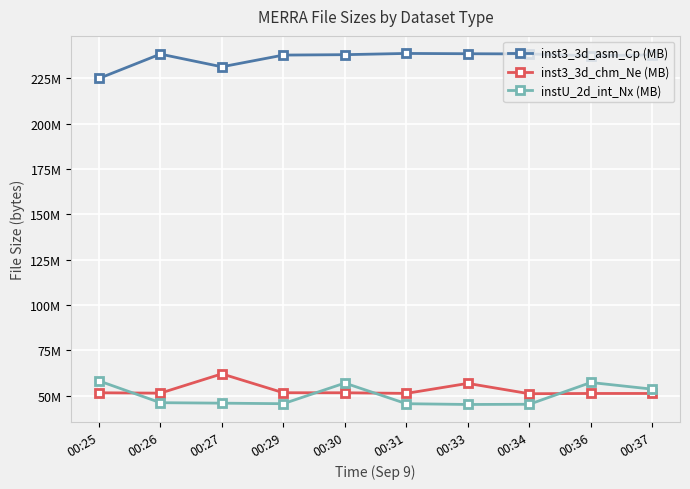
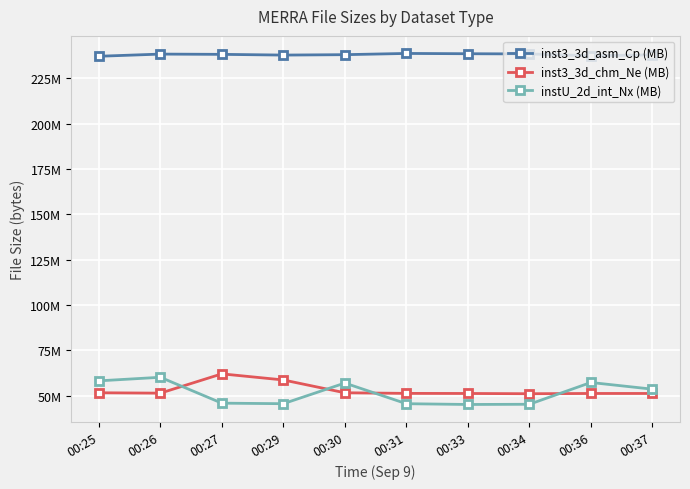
inst3_3d_asm_Cp (MB), 00:25: 225000000 -> 237000000
instU_2d_int_Nx (MB), 00:26: 46000000 -> 60000000
inst3_3d_asm_Cp (MB), 00:27: 231000000 -> 238000000
inst3_3d_chm_Ne (MB), 00:29: 52000000 -> 59000000
inst3_3d_chm_Ne (MB), 00:33: 57000000 -> 51000000
